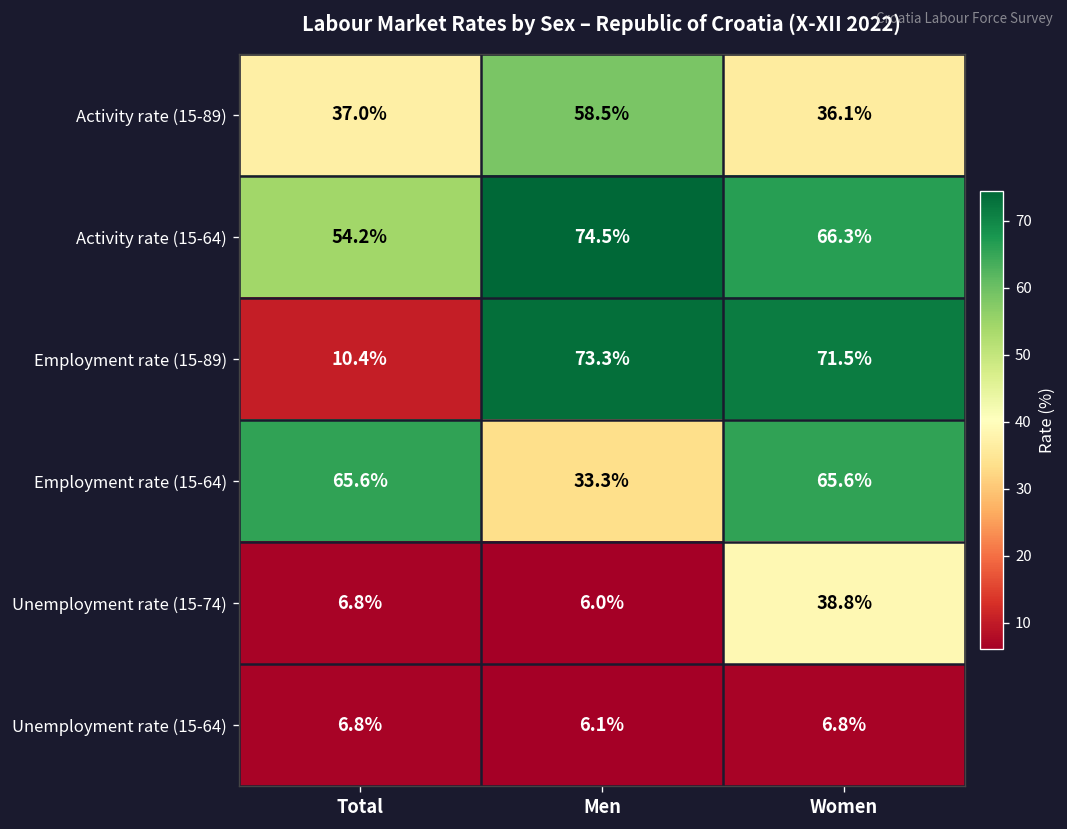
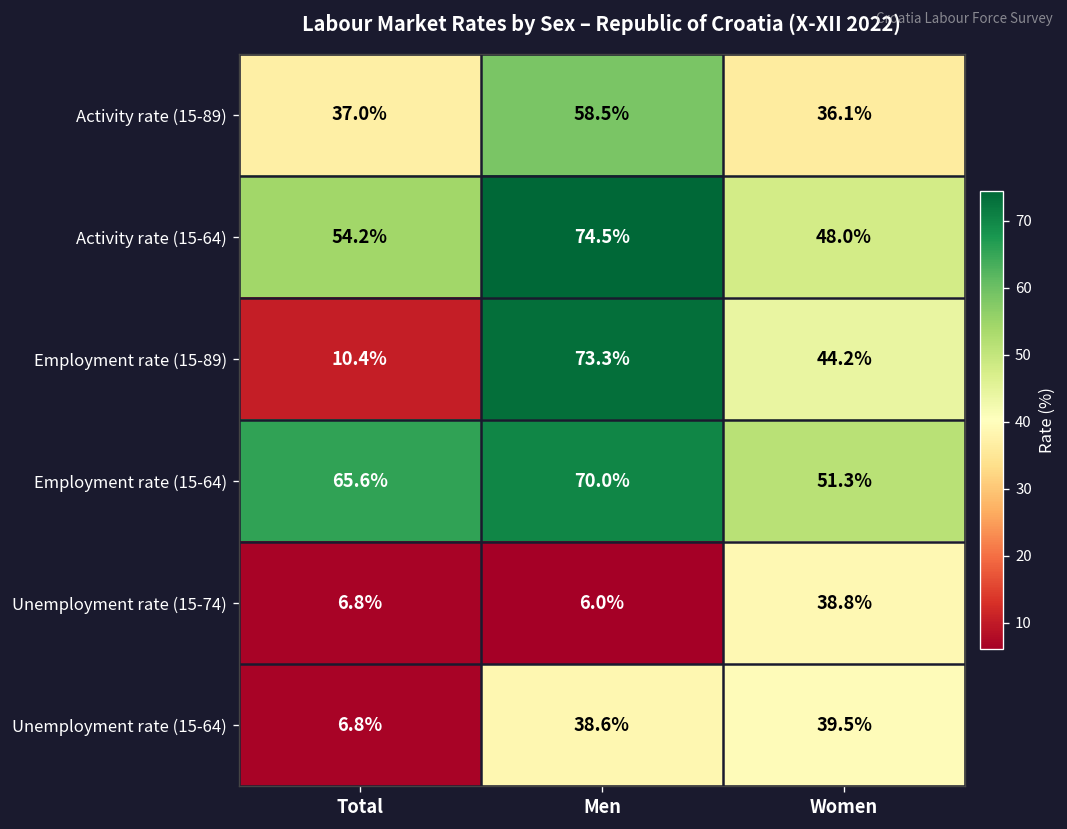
Activity rate (15-64), Women: 66.3% -> 48.0%
Employment rate (15-89), Women: 71.5% -> 44.2%
Employment rate (15-64), Men: 33.3% -> 70.0%
Employment rate (15-64), Women: 65.6% -> 51.3%
Unemployment rate (15-64), Men: 6.1% -> 38.6%
Unemployment rate (15-64), Women: 6.8% -> 39.5%
